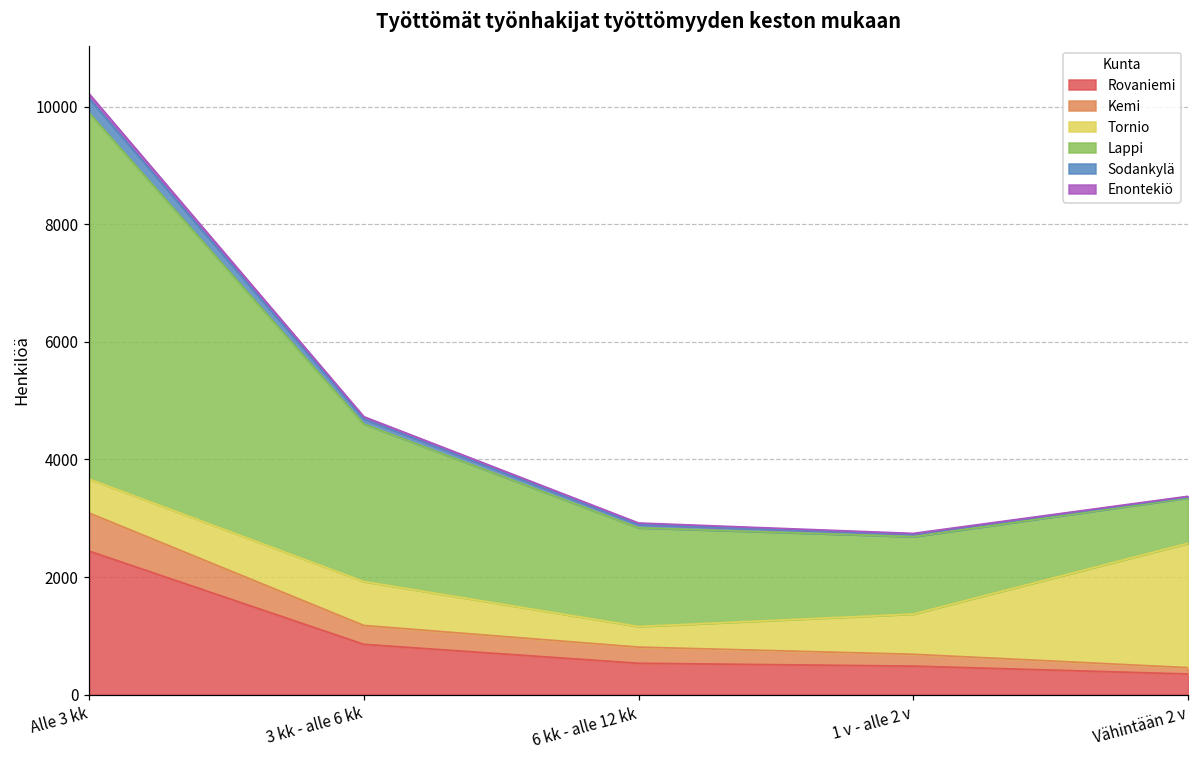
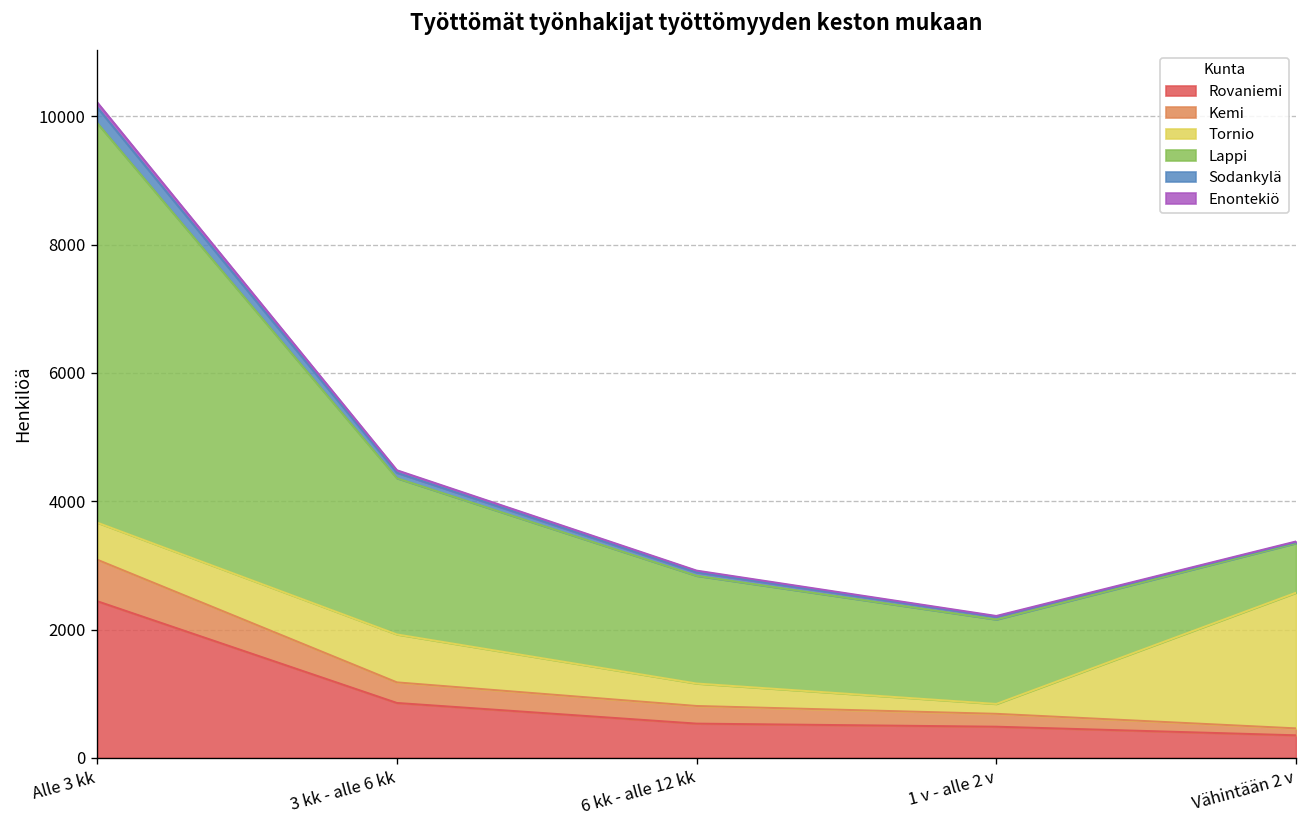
Lappi, 3 kk - alle 6 kk: 2700 -> 2400
Tornio, 1 v - alle 2 v: 700 -> 200
